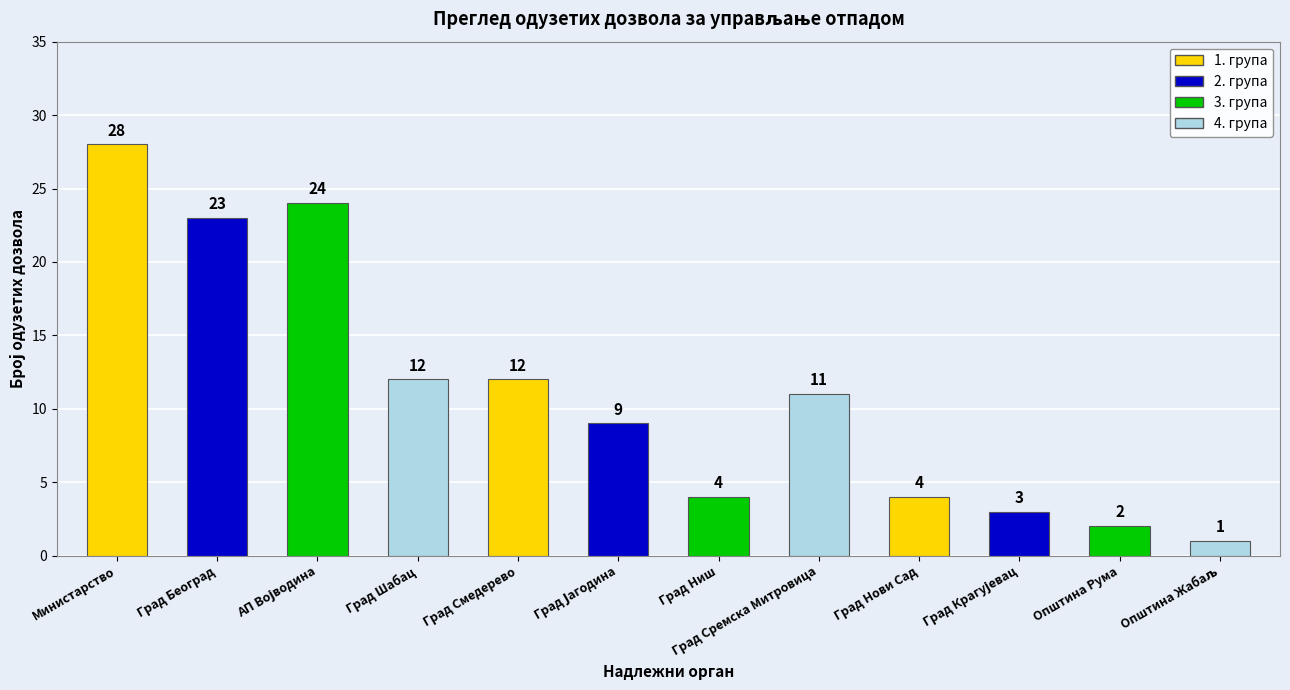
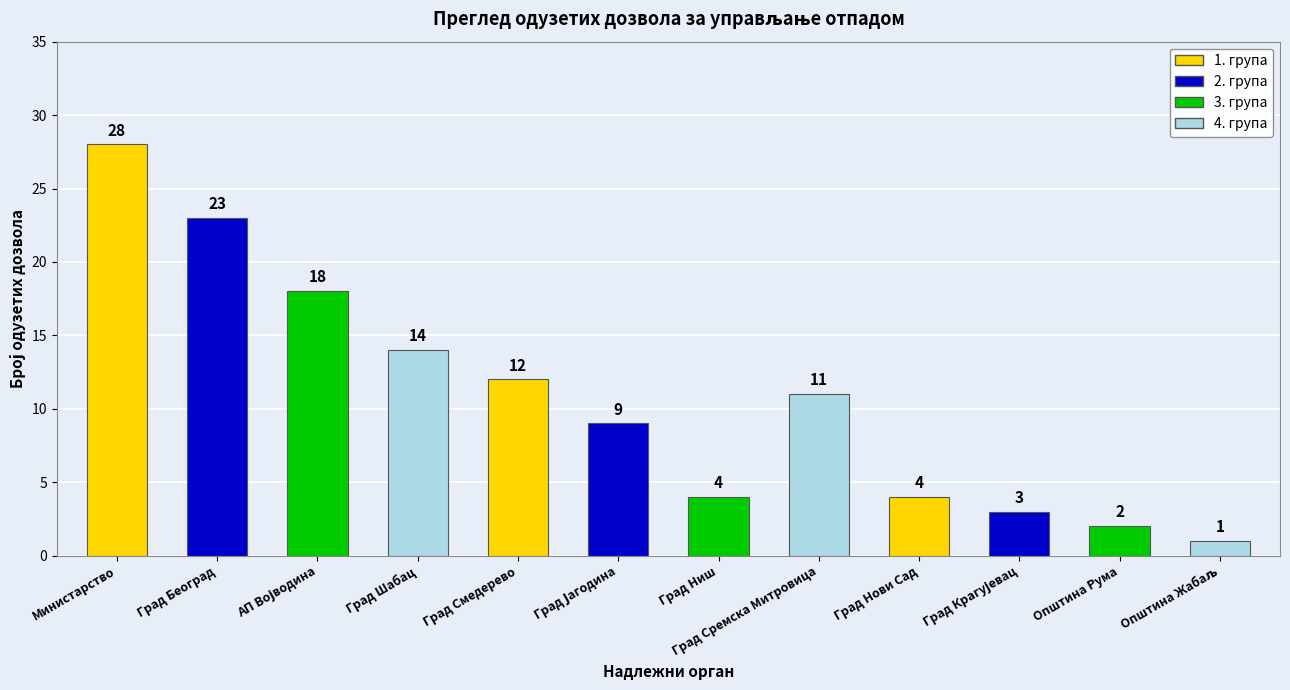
АП Војводина: 24 -> 18
Град Шабац: 12 -> 14
